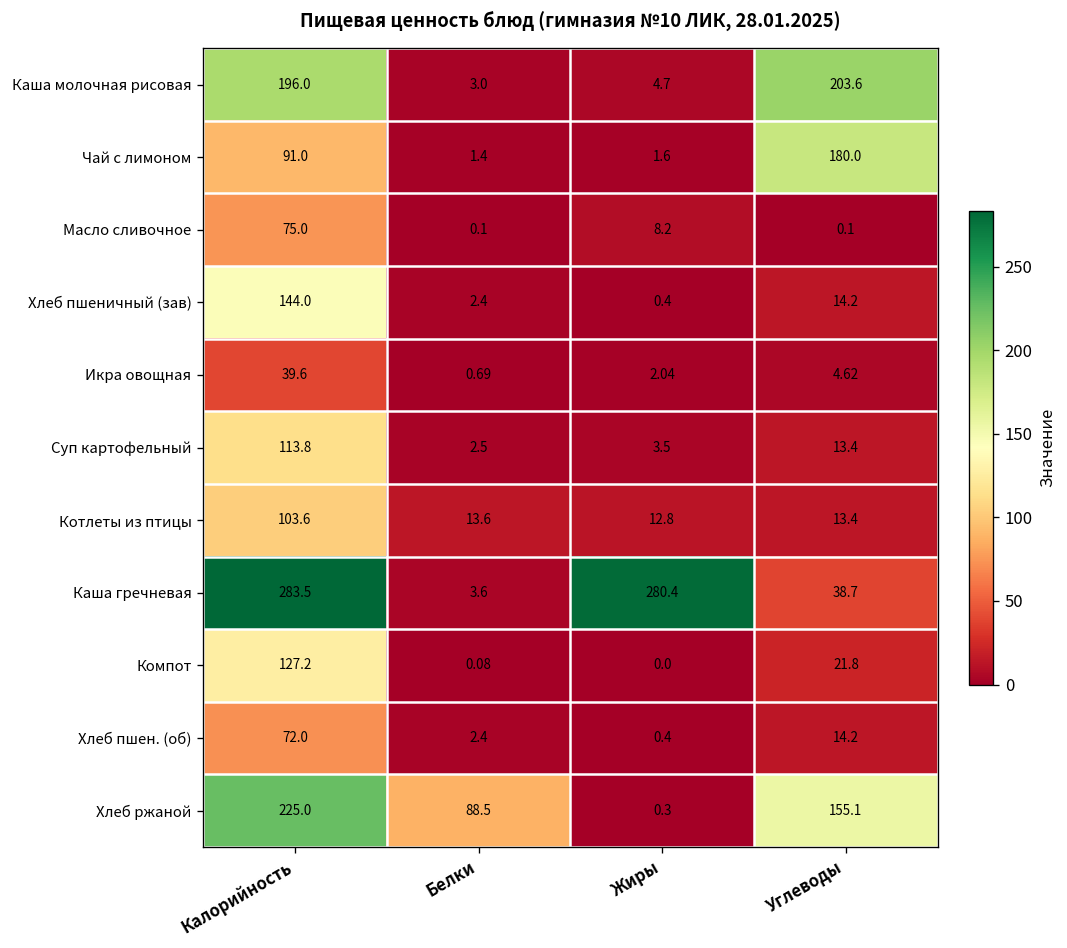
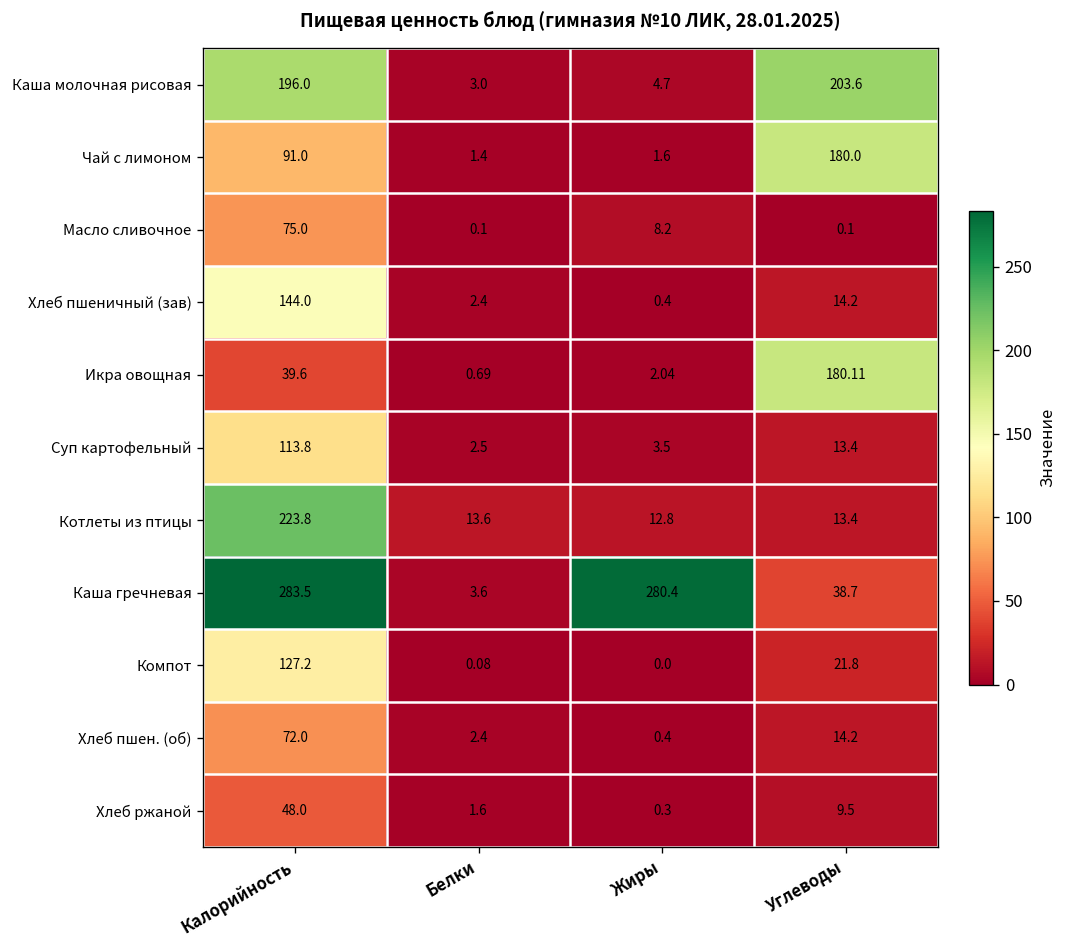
Икра овощная, Углеводы: 4.62 -> 180.11
Котлеты из птицы, Калорийность: 103.6 -> 223.8
Хлеб ржаной, Калорийность: 225.0 -> 48.0
Хлеб ржаной, Белки: 88.5 -> 1.6
Хлеб ржаной, Углеводы: 155.1 -> 9.5
